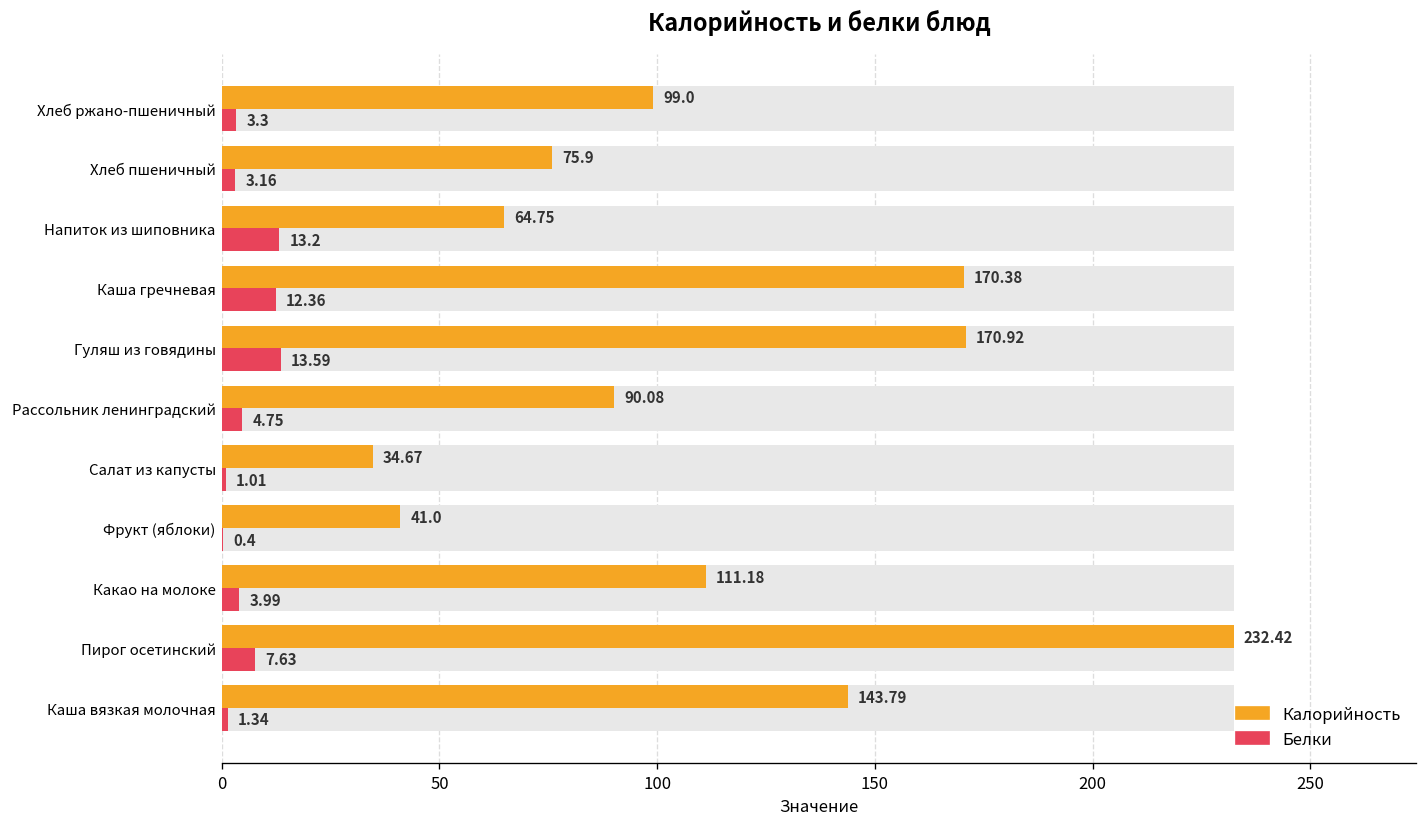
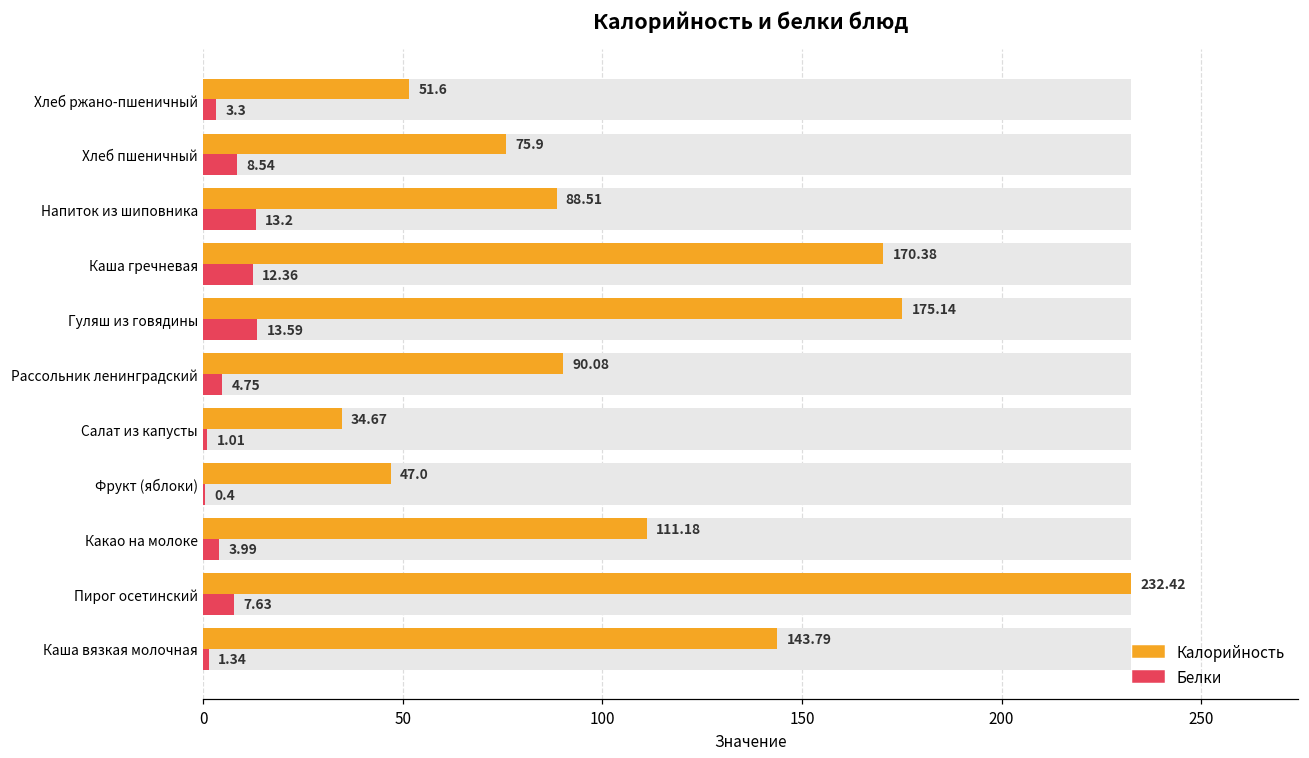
Калорийность, Хлеб ржано-пшеничный: 99.0 -> 51.6
Белки, Хлеб пшеничный: 3.16 -> 8.54
Калорийность, Напиток из шиповника: 64.75 -> 88.51
Калорийность, Гуляш из говядины: 170.92 -> 175.14
Калорийность, Фрукт (яблоки): 41.0 -> 47.0
